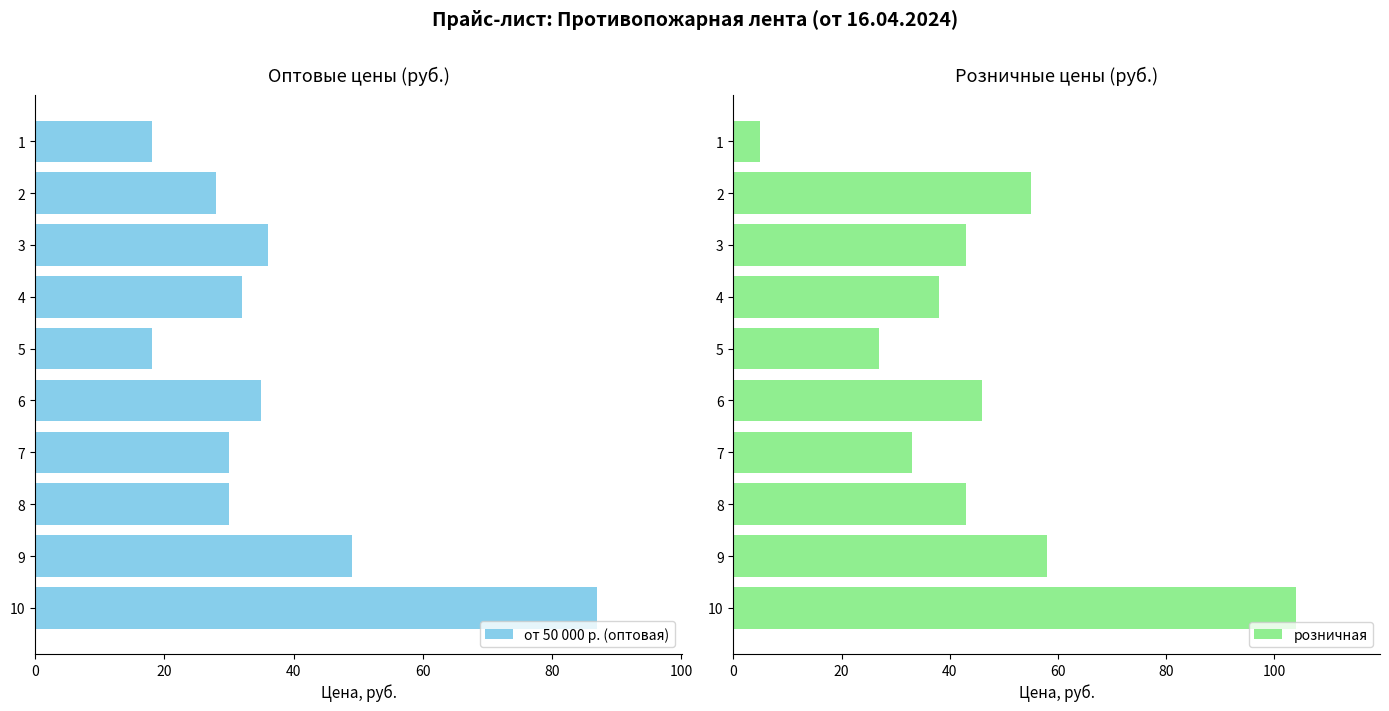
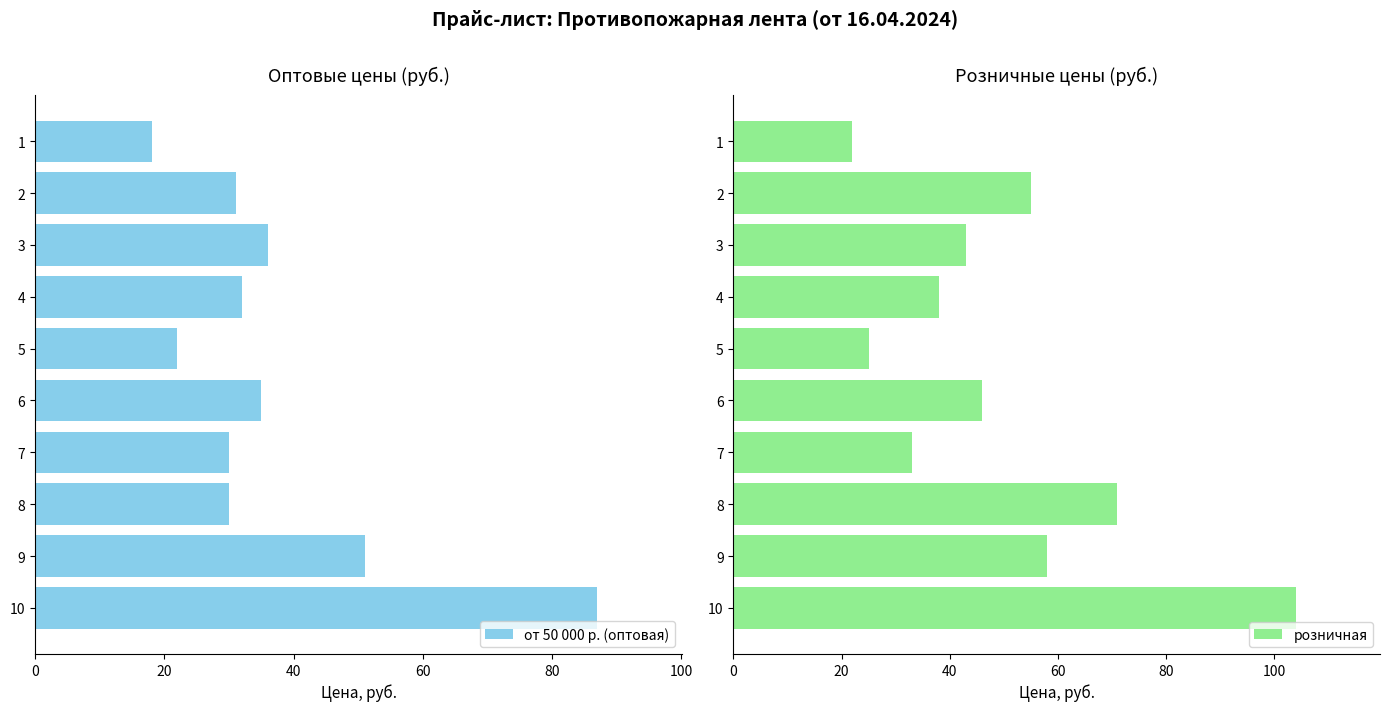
Оптовые цены (руб.), 2: 28 -> 31
Оптовые цены (руб.), 5: 18 -> 22
Оптовые цены (руб.), 9: 49 -> 51
Розничные цены (руб.), 1: 5 -> 22
Розничные цены (руб.), 5: 27 -> 25
Розничные цены (руб.), 8: 43 -> 71
